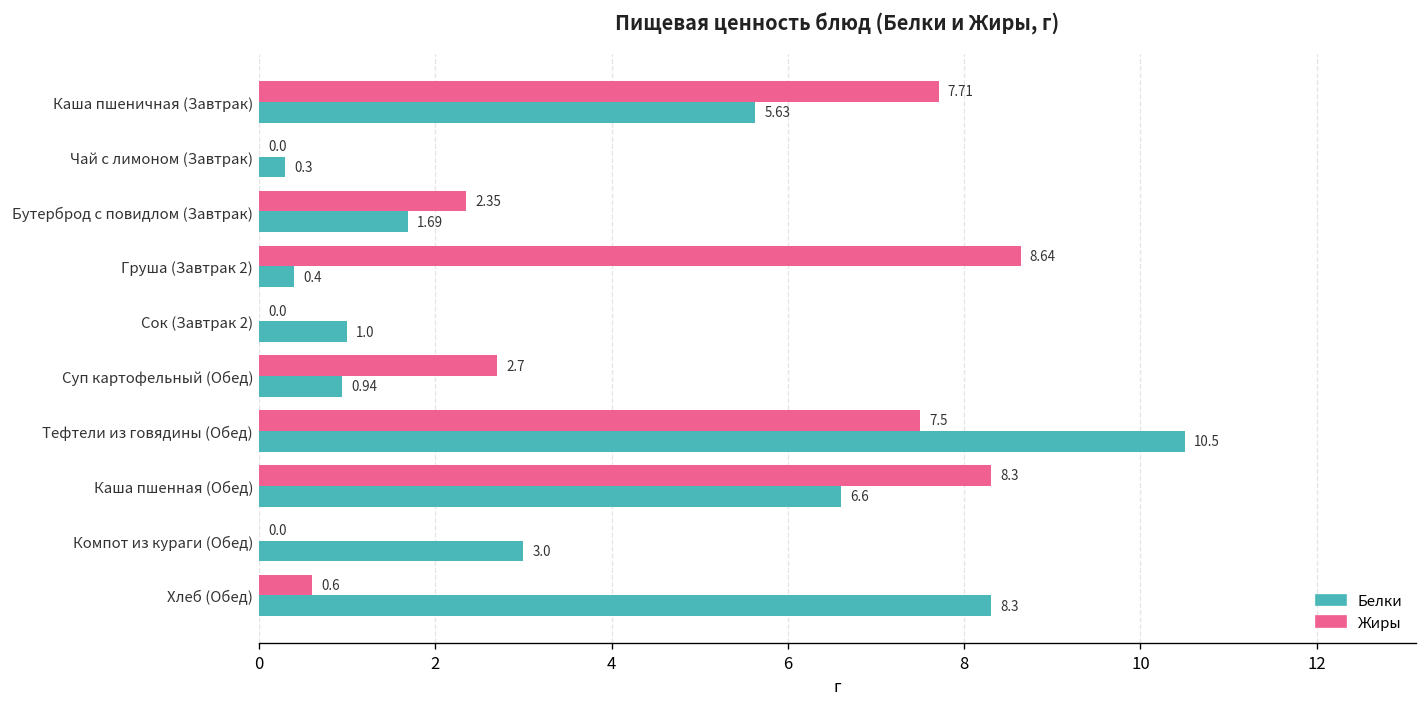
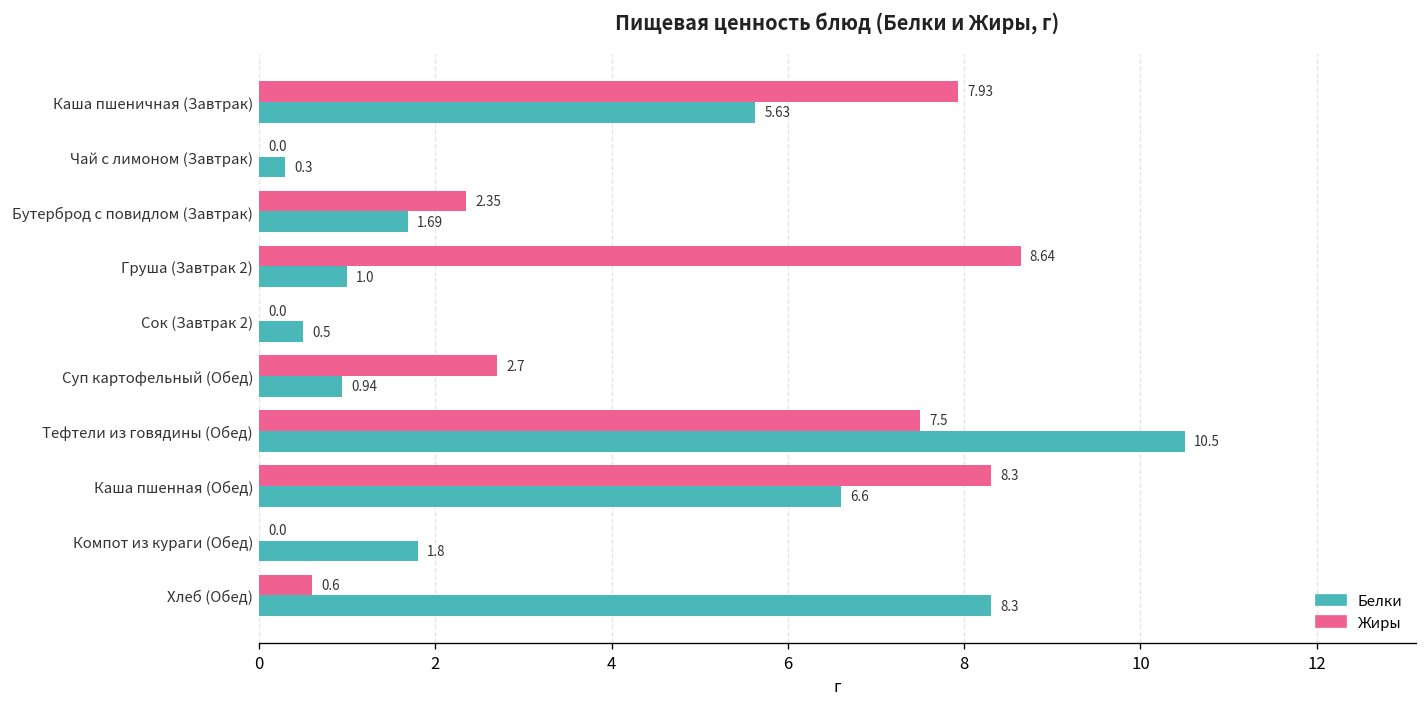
Жиры, Каша пшеничная (Завтрак): 7.71 -> 7.93
Белки, Груша (Завтрак 2): 0.4 -> 1.0
Белки, Сок (Завтрак 2): 1.0 -> 0.5
Белки, Компот из кураги (Обед): 3.0 -> 1.8
